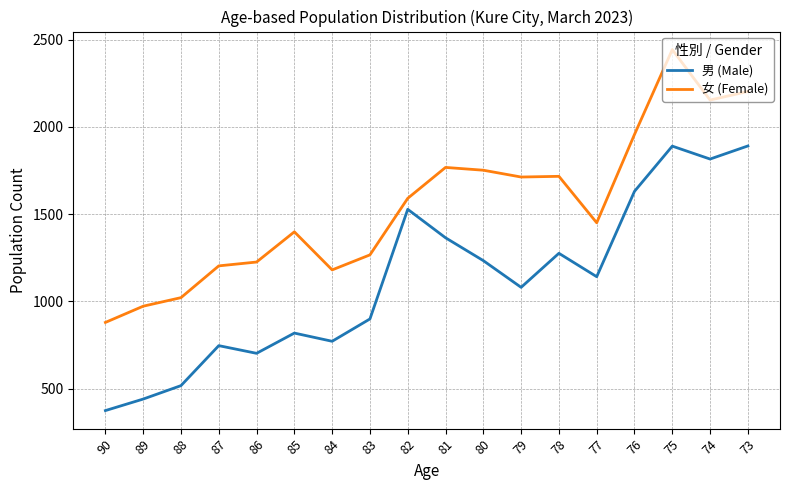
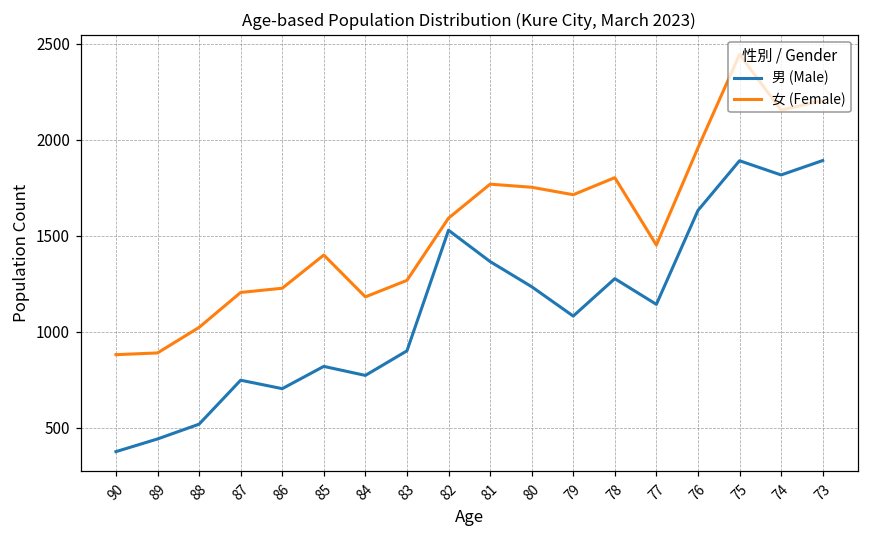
女 (Female), 89: 970 -> 890
女 (Female), 78: 1720 -> 1800
